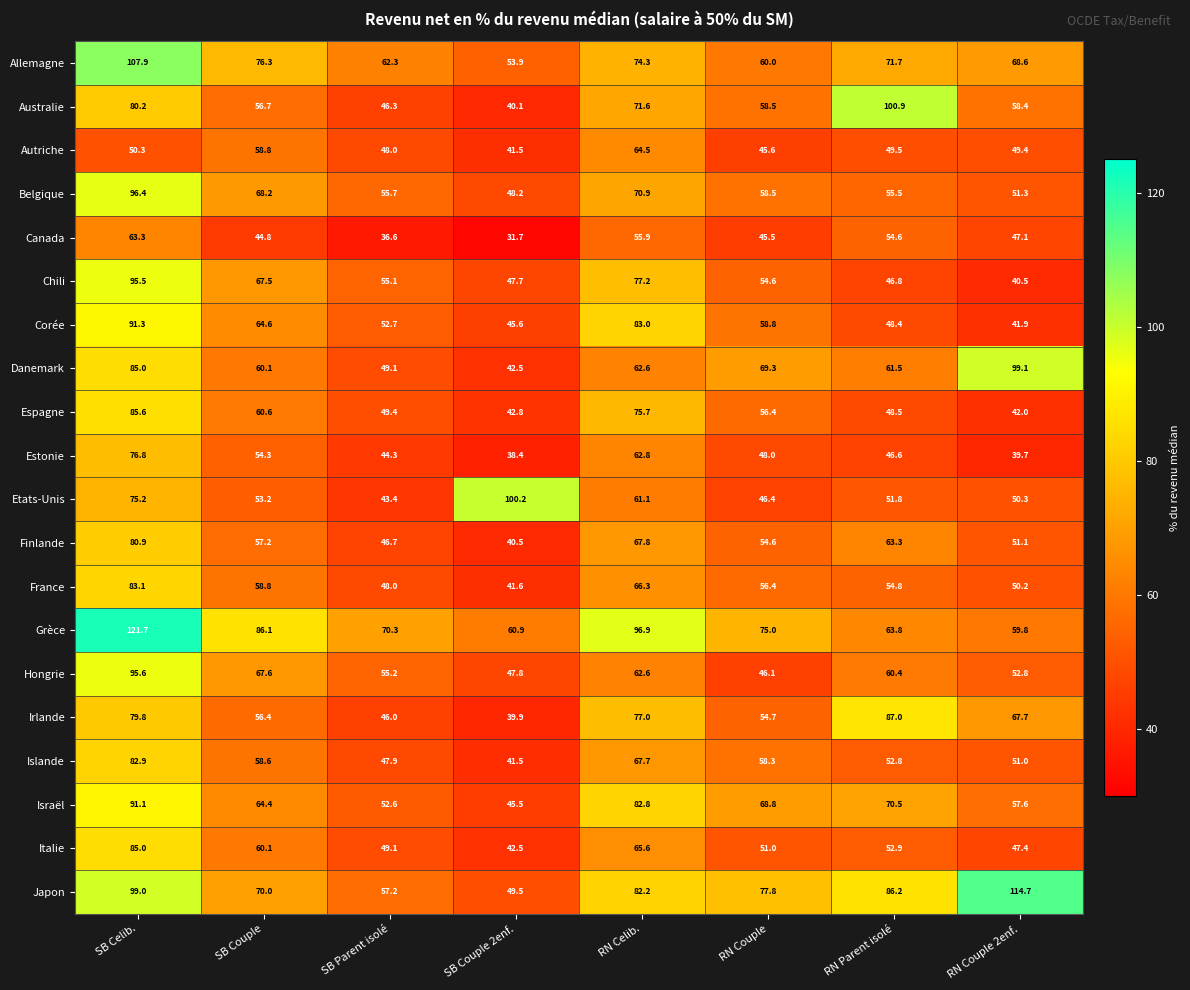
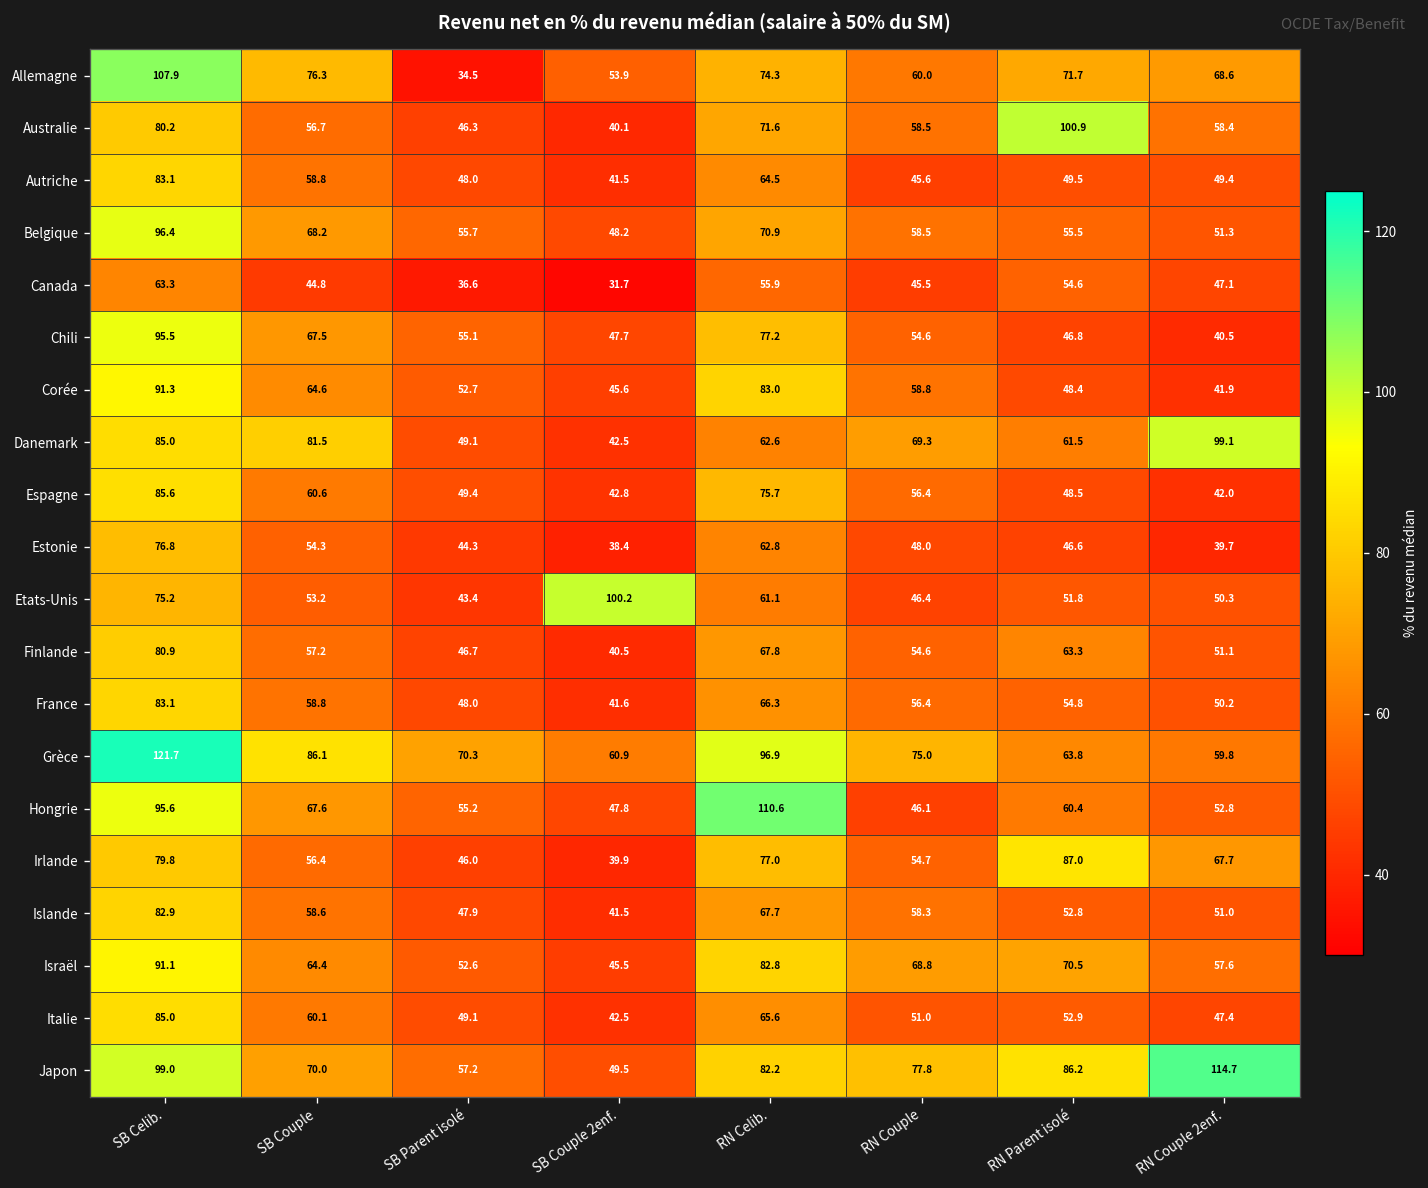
Allemagne, SB Parent isolé: 62.3 -> 34.5
Autriche, SB Celib.: 50.3 -> 83.1
Danemark, SB Couple: 60.1 -> 81.5
Hongrie, RN Celib.: 62.6 -> 110.6
